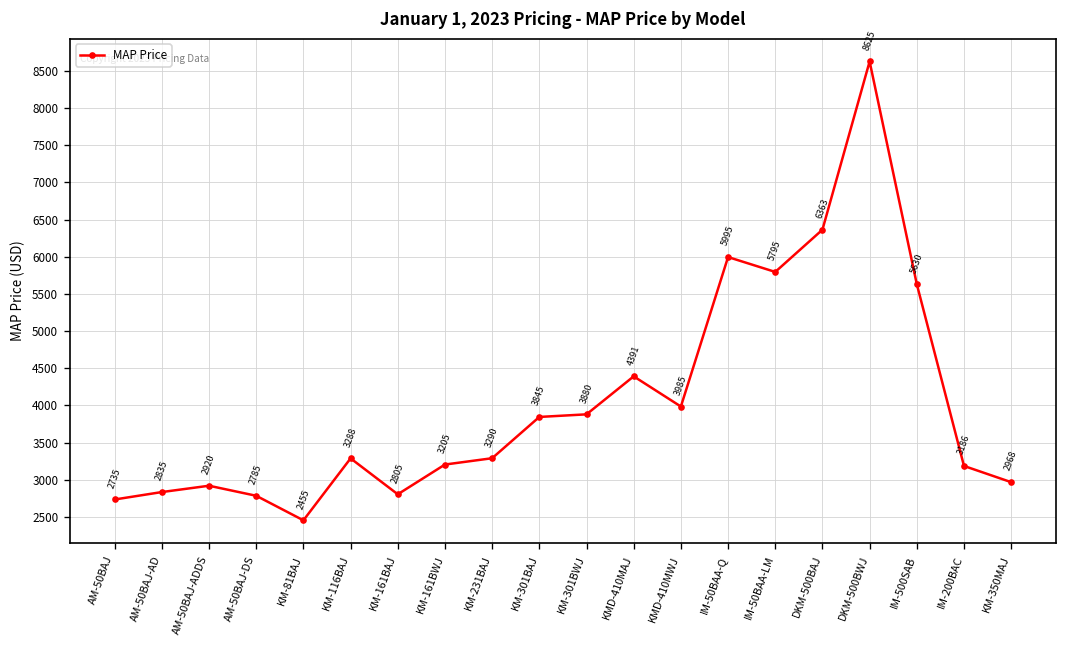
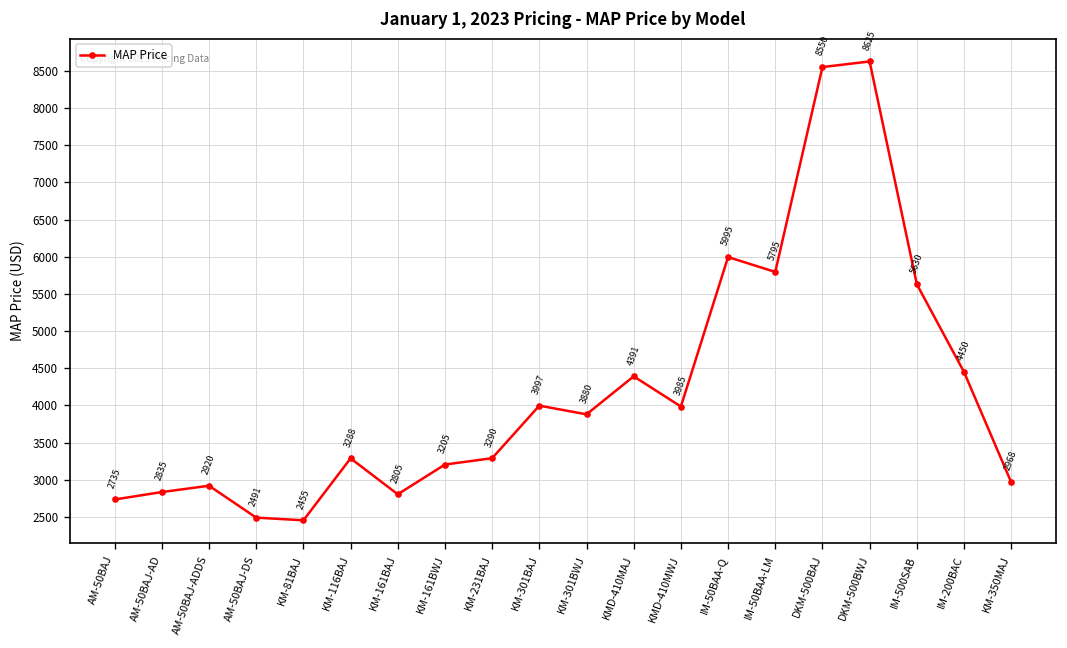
AM-50BAJ-DS: 2785 -> 2491
KM-301BAJ: 3845 -> 3997
DKM-500BAJ: 6363 -> 8550
IM-200BAC: 3186 -> 4450
